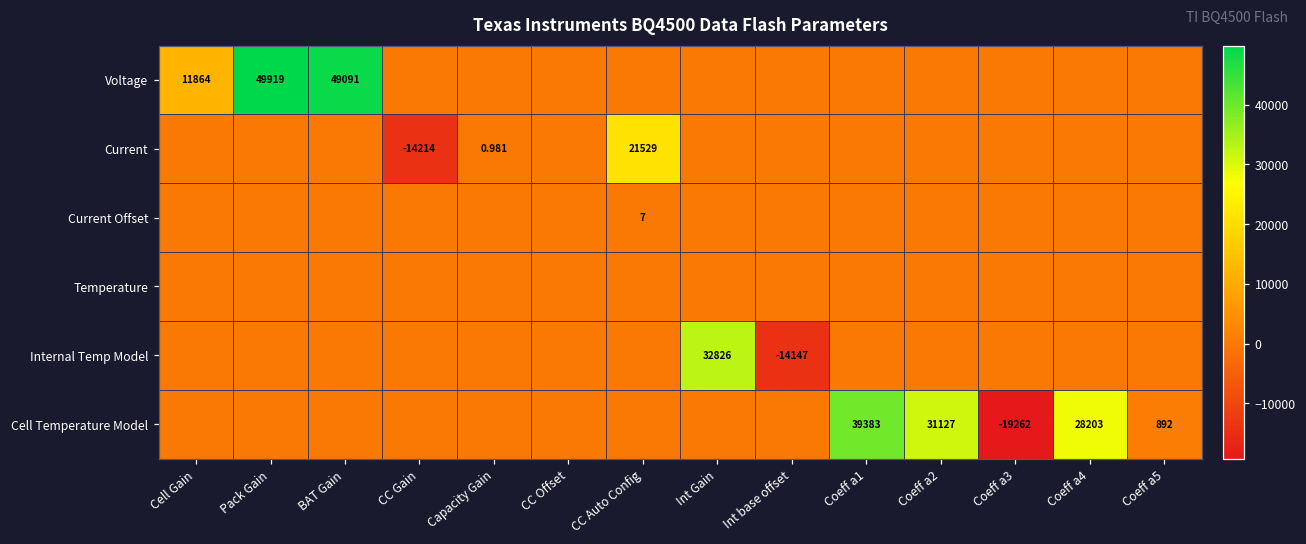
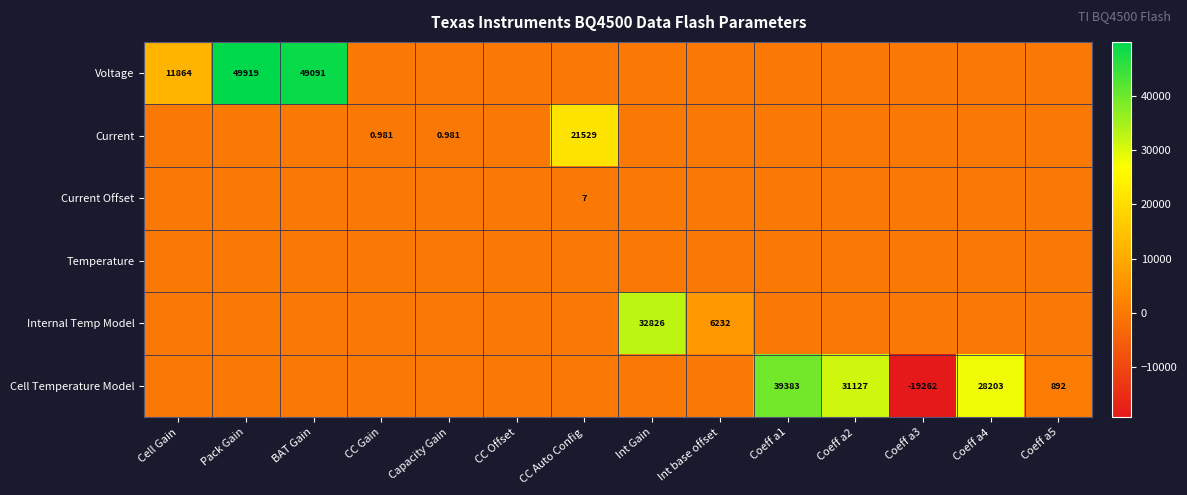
Current, CC Gain: -14214 -> 0.981
Internal Temp Model, Int base offset: -14147 -> 6232
